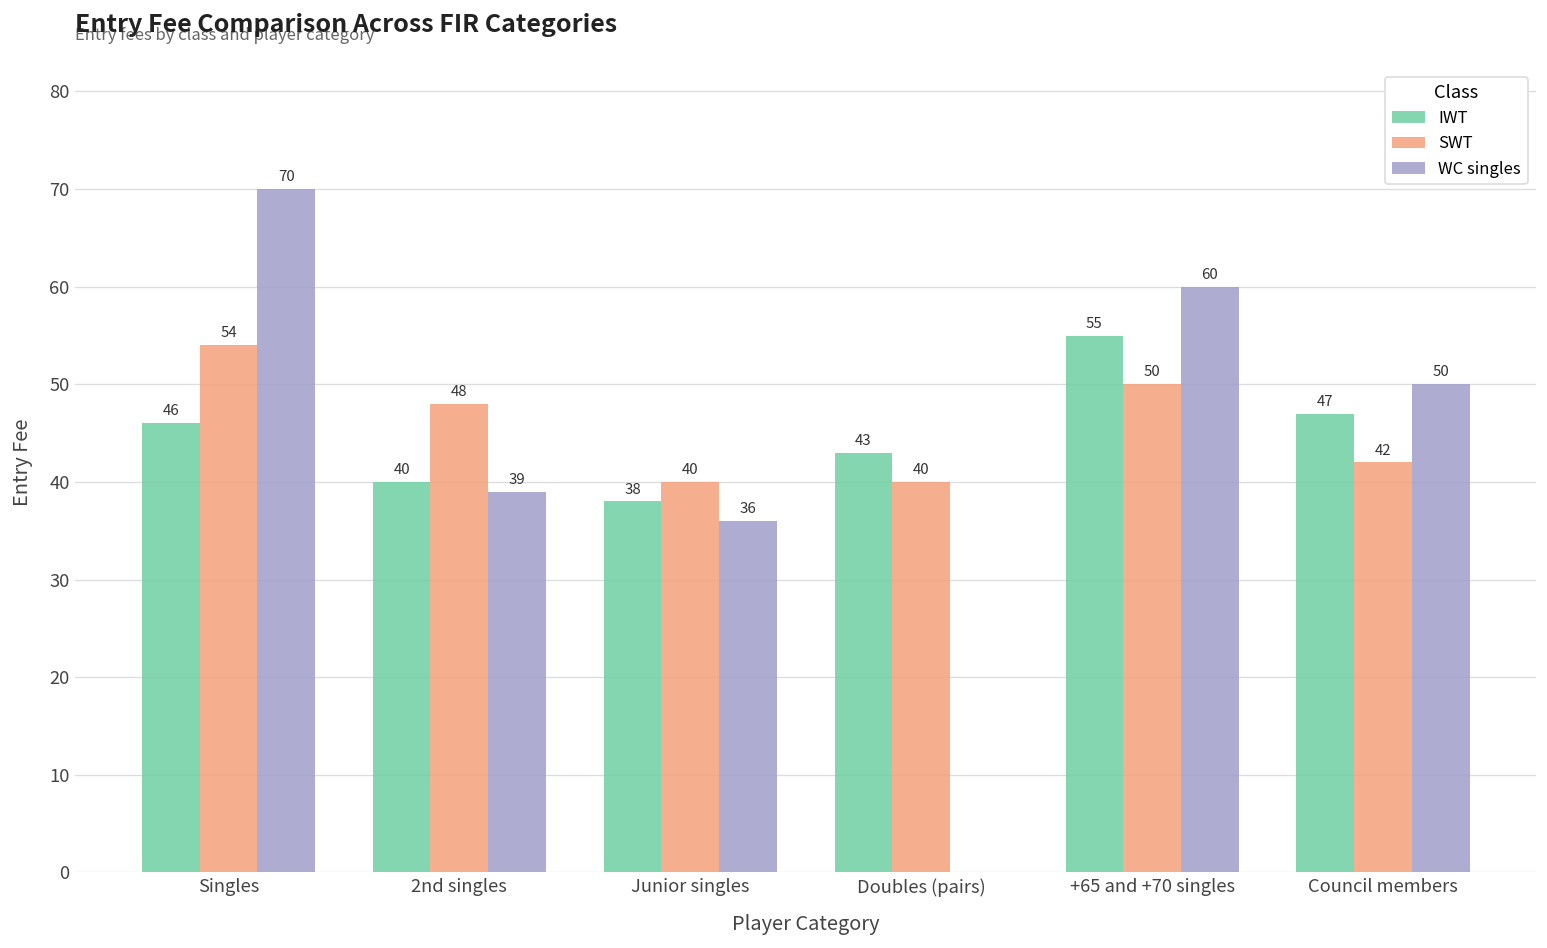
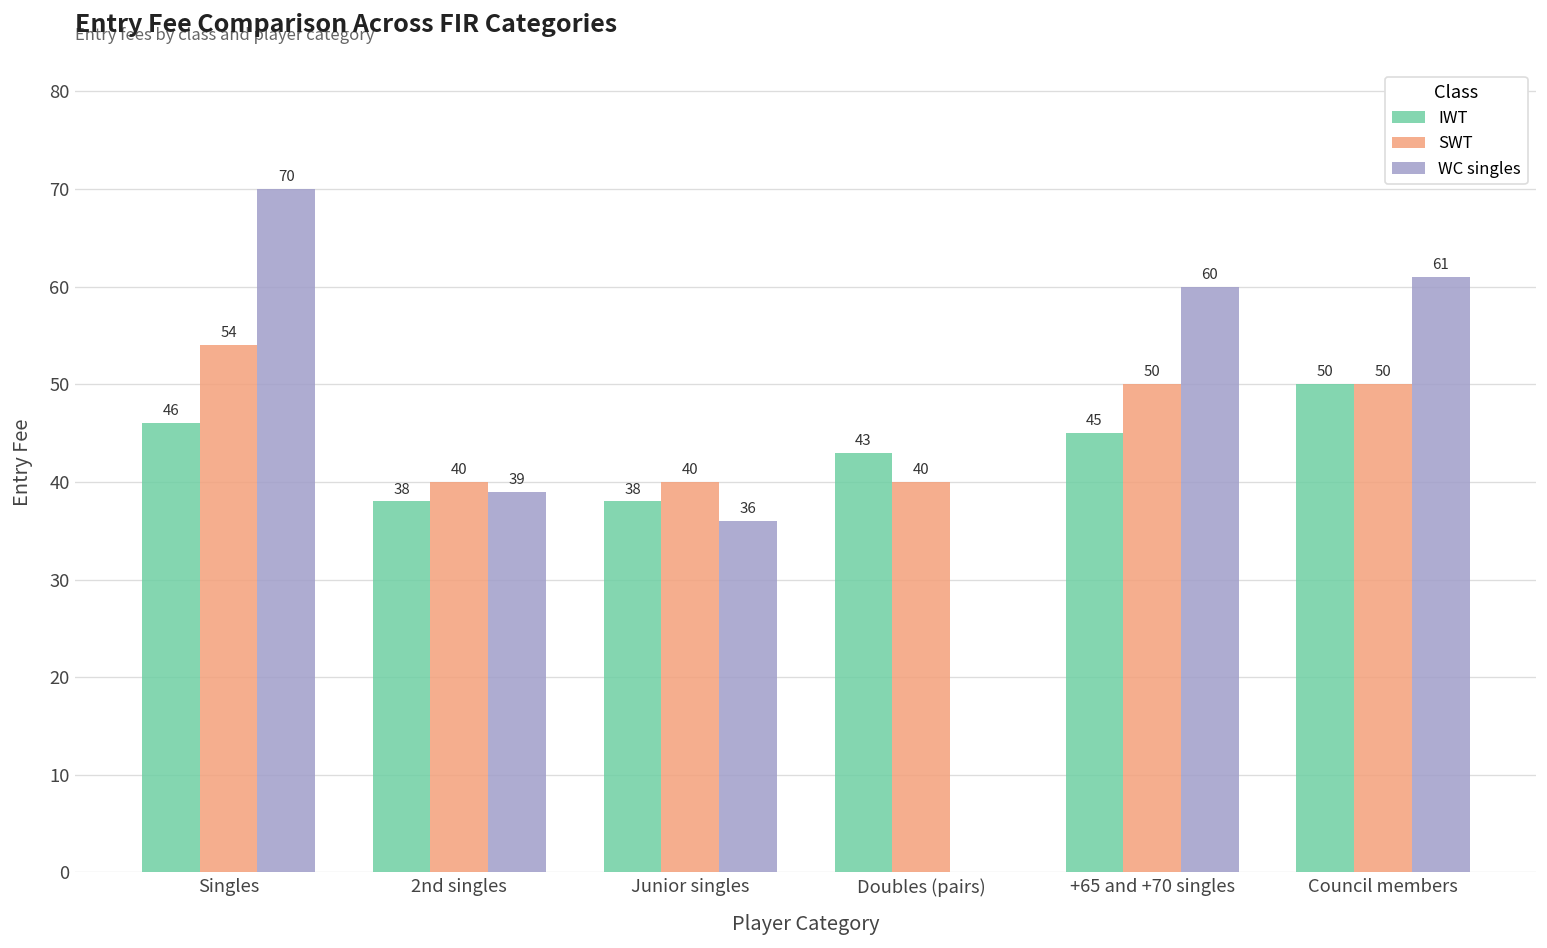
IWT, 2nd singles: 40 -> 38
SWT, 2nd singles: 48 -> 40
IWT, +65 and +70 singles: 55 -> 45
IWT, Council members: 47 -> 50
SWT, Council members: 42 -> 50
WC singles, Council members: 50 -> 61
